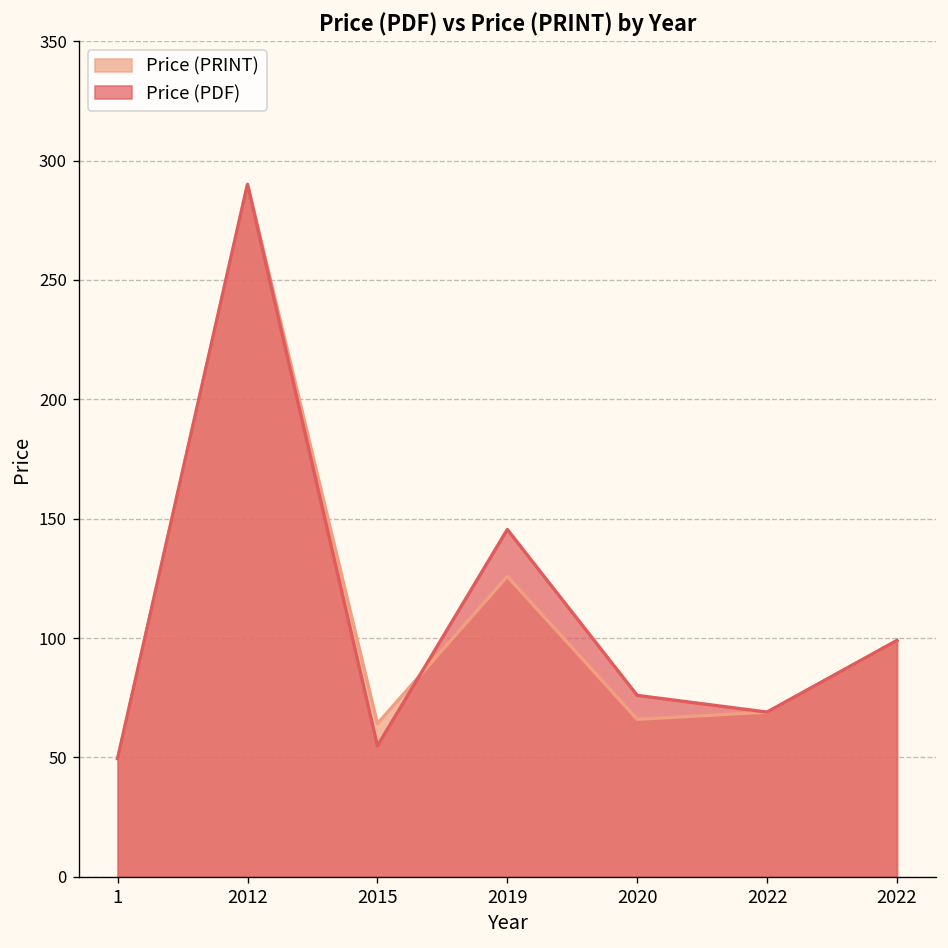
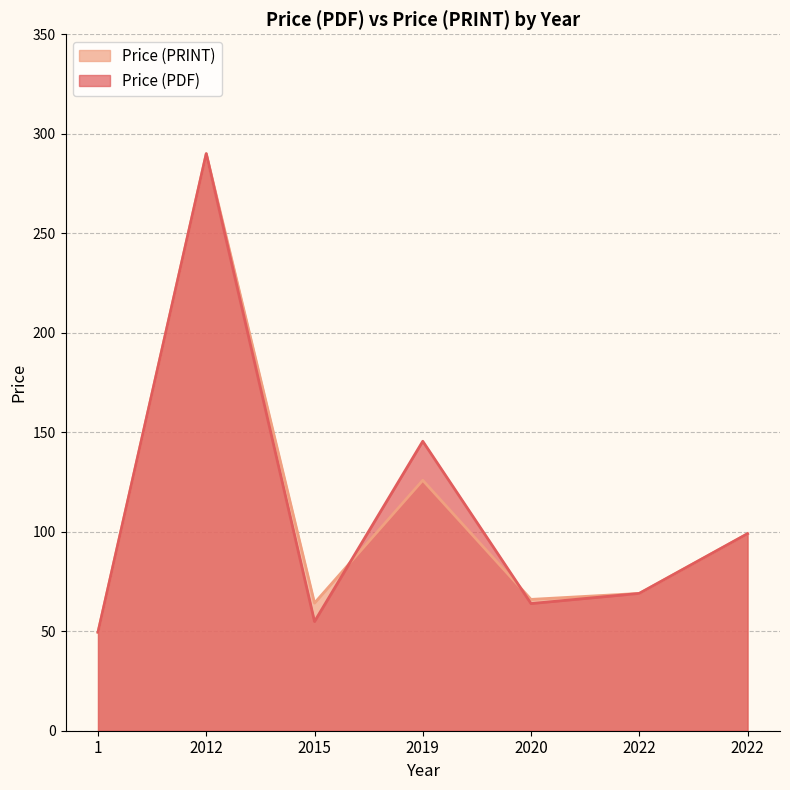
Price (PDF), 2020: 76 -> 64
